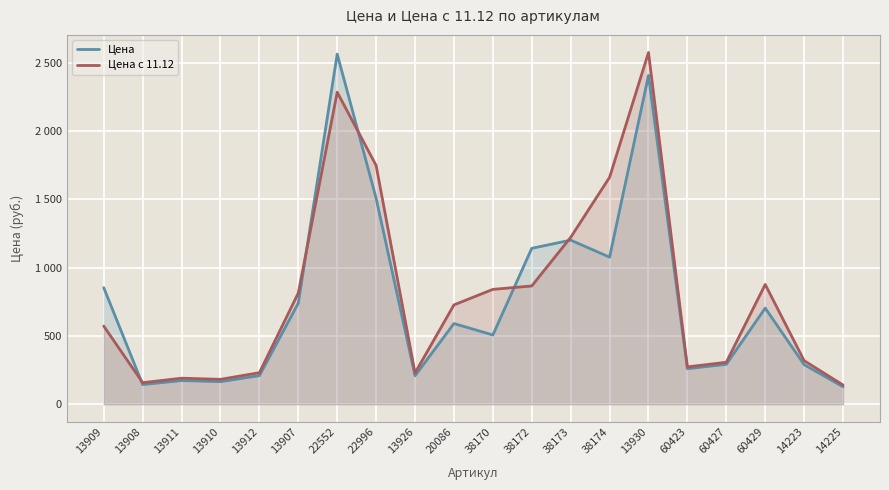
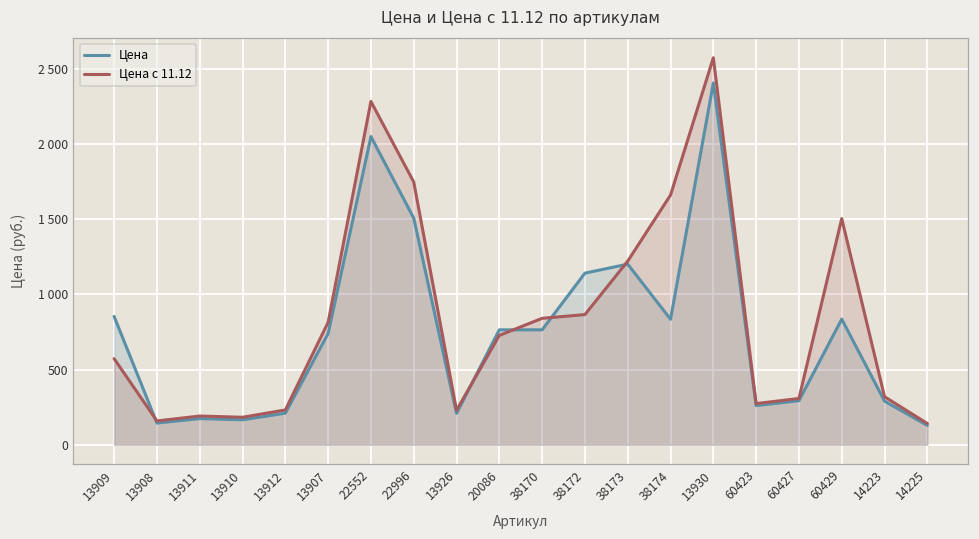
Цена, 22552: 2560 -> 2050
Цена, 20086: 590 -> 760
Цена, 38170: 510 -> 760
Цена, 38174: 1080 -> 830
Цена, 60429: 700 -> 840
Цена с 11.12, 60429: 880 -> 1500
